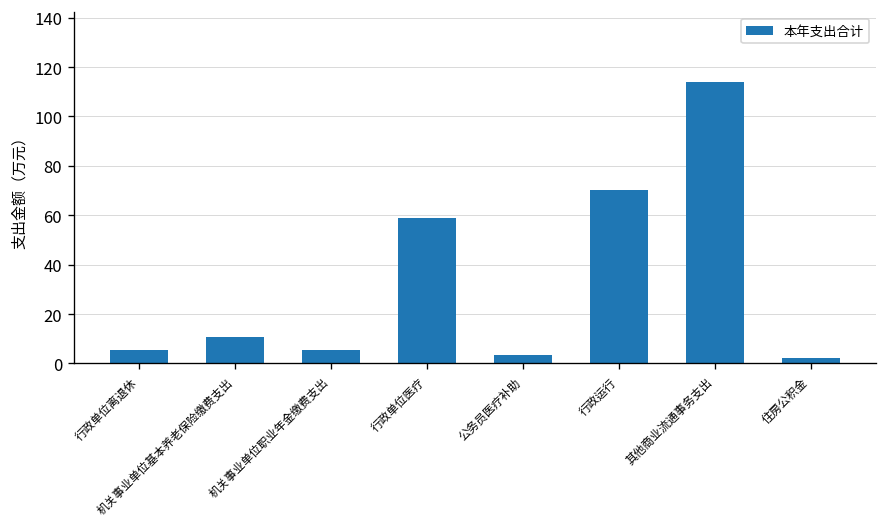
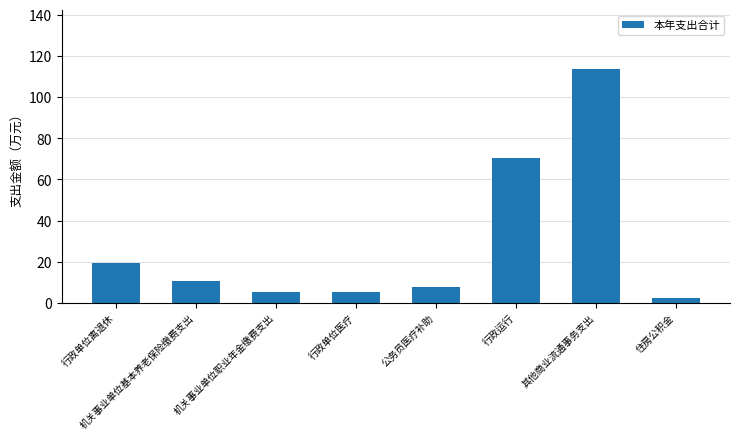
行政单位离退休: 6 -> 19
行政单位医疗: 59 -> 5
公务员医疗补助: 4 -> 8
